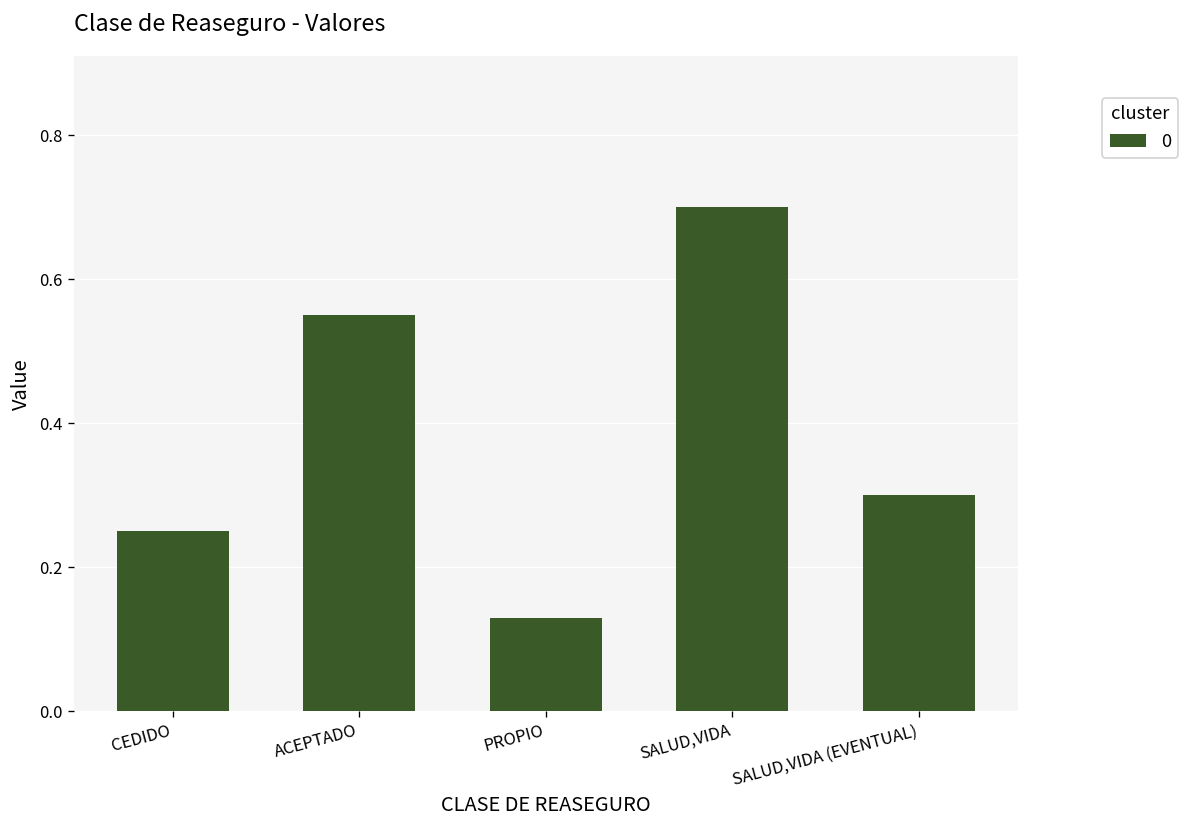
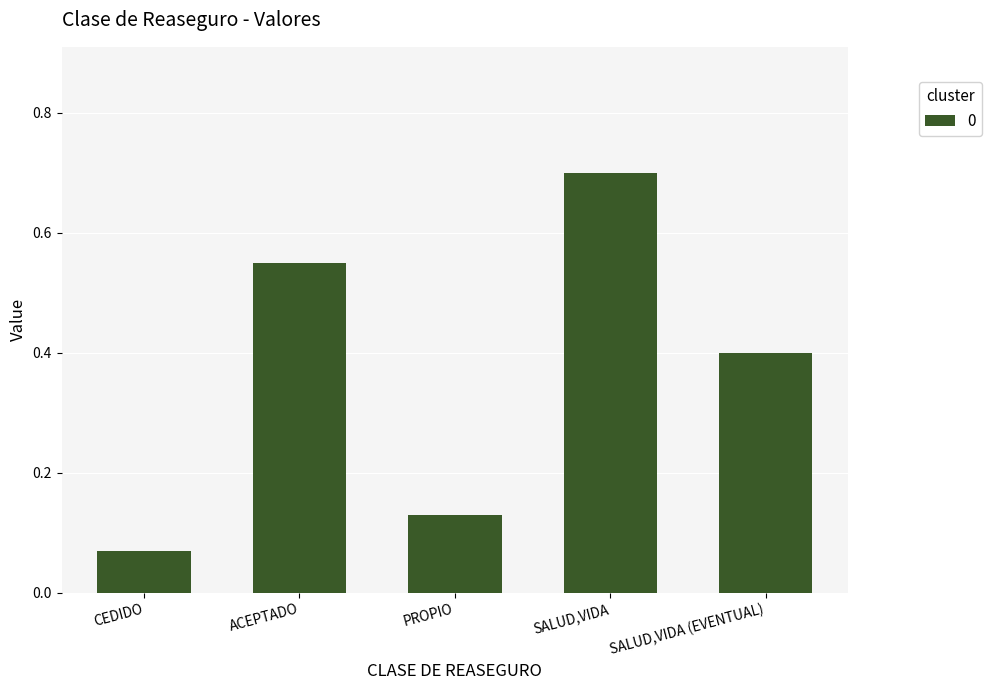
CEDIDO: 0.25 -> 0.07
SALUD,VIDA (EVENTUAL): 0.3 -> 0.4
